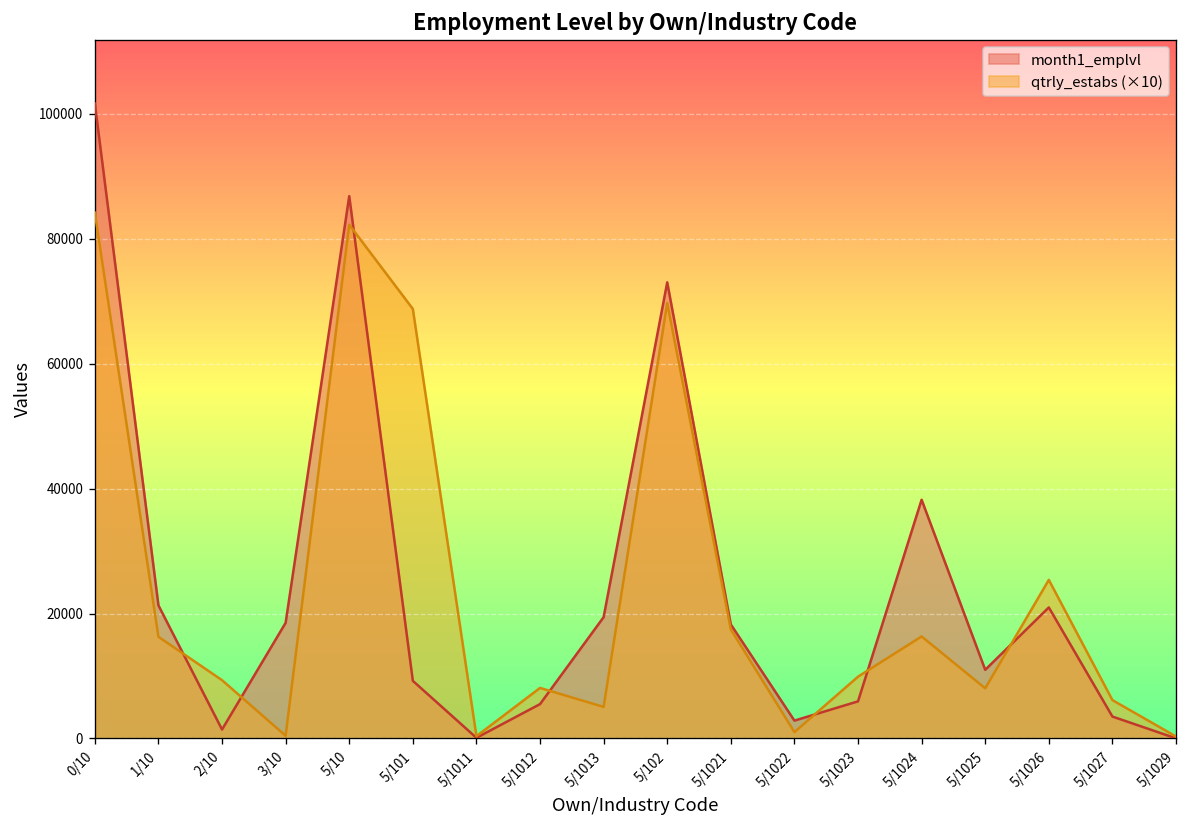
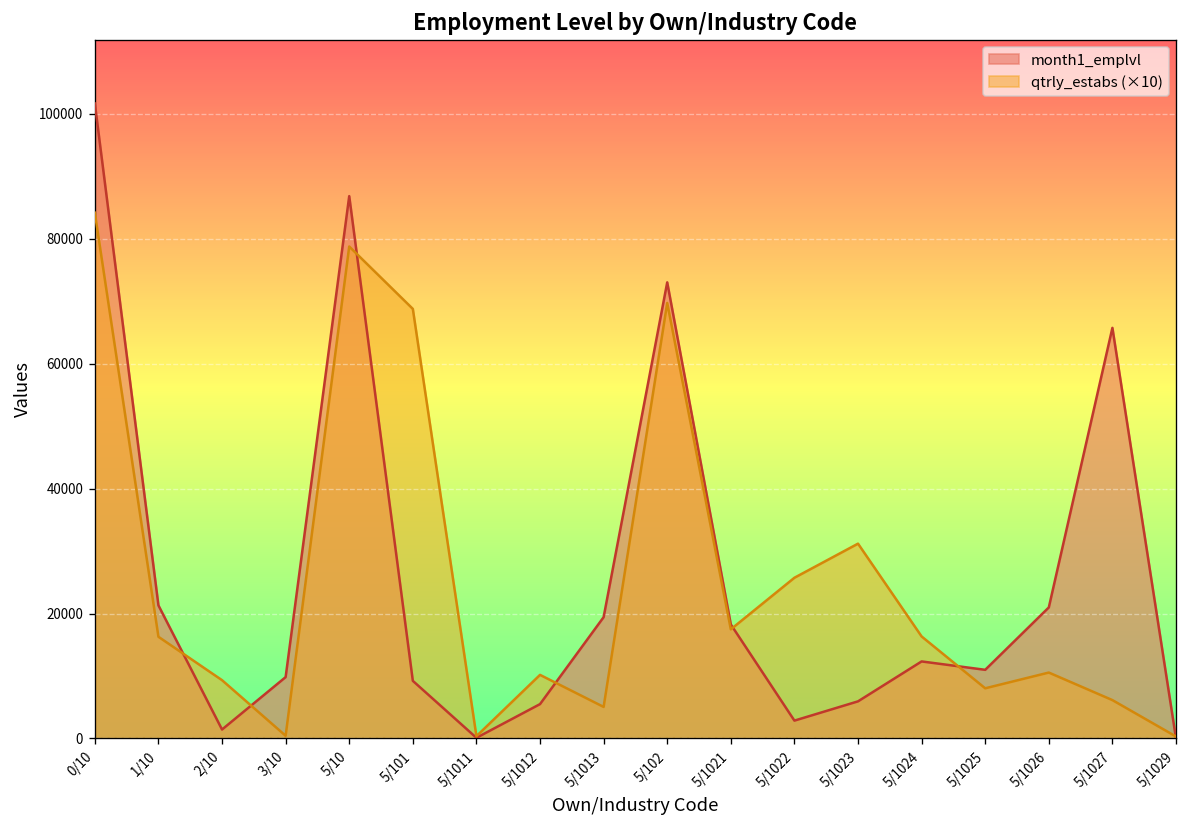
month1_emplvl, 3/10: 19000 -> 10000
qtrly_estabs (×10), 5/10: 82000 -> 79000
qtrly_estabs (×10), 5/1012: 8000 -> 10000
qtrly_estabs (×10), 5/1022: 1000 -> 26000
qtrly_estabs (×10), 5/1023: 10000 -> 31000
month1_emplvl, 5/1024: 38000 -> 12000
qtrly_estabs (×10), 5/1026: 25000 -> 11000
month1_emplvl, 5/1027: 4000 -> 66000
